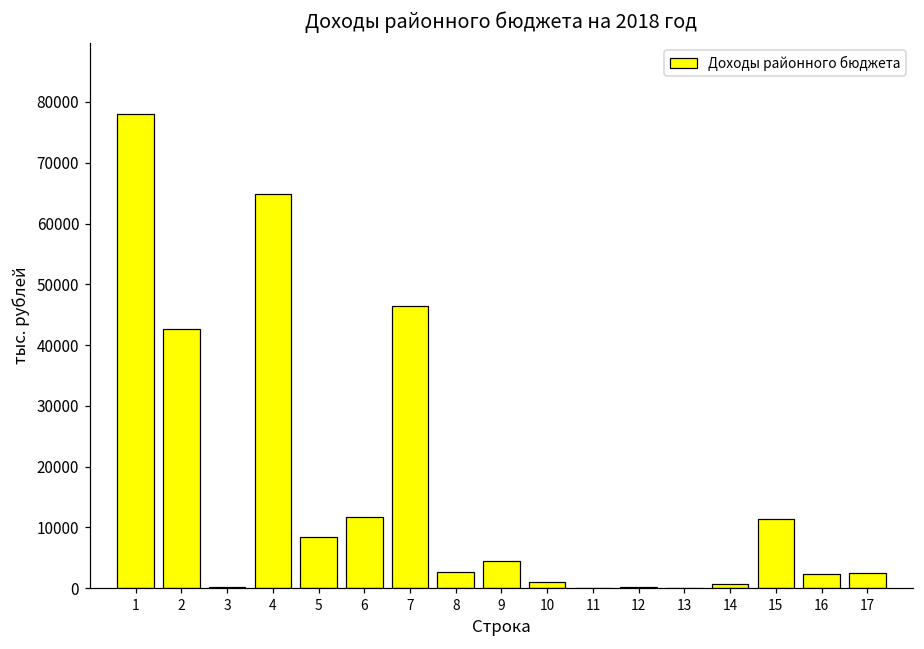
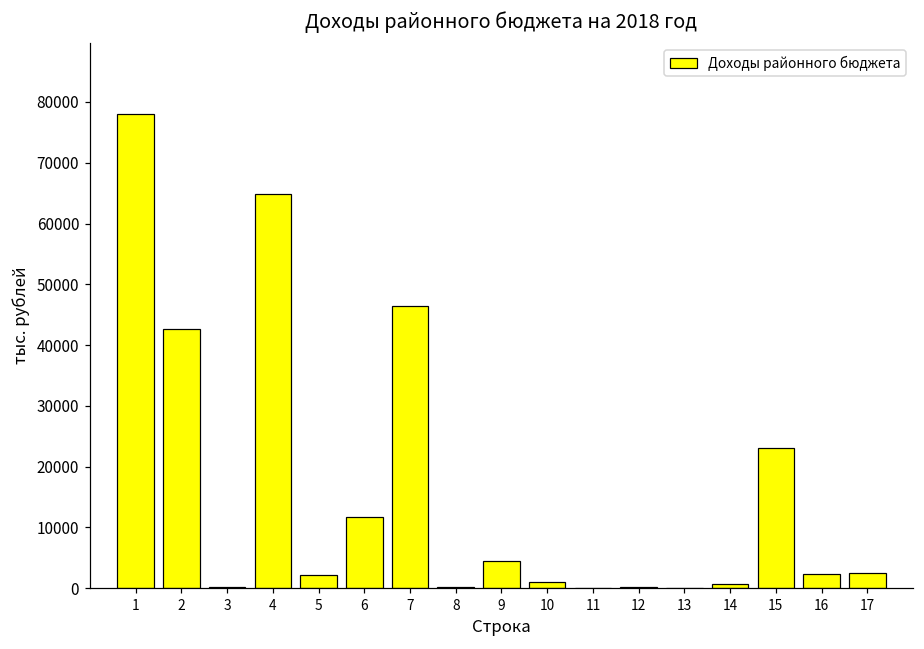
5: 8000 -> 2000
8: 3000 -> 0
15: 11000 -> 23000
